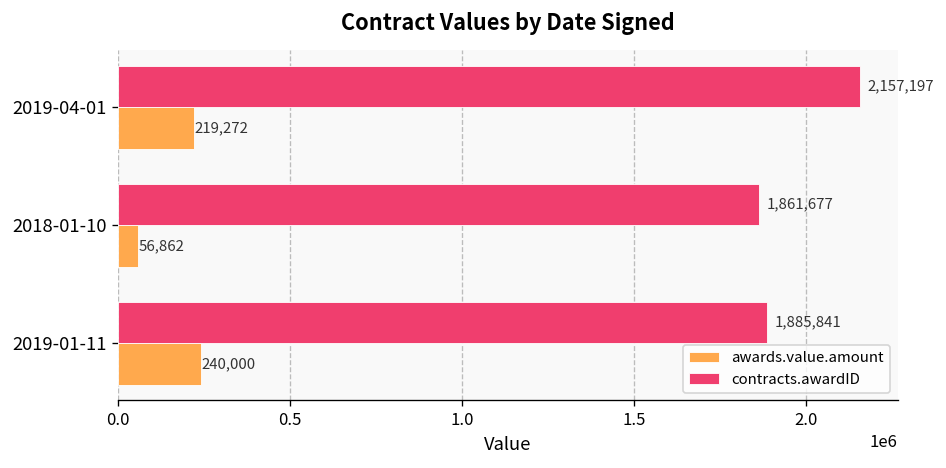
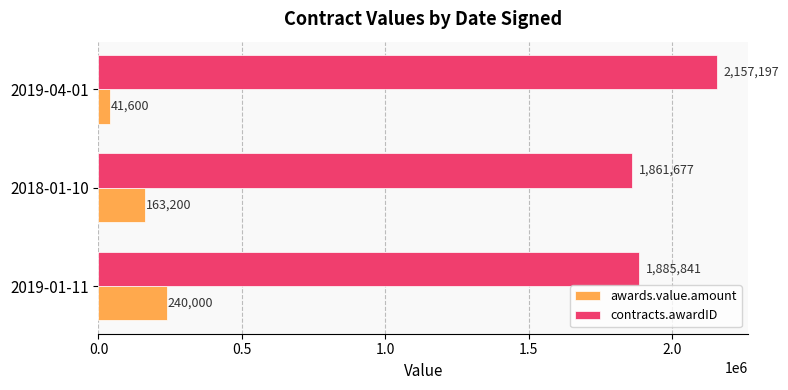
awards.value.amount, 2019-04-01: 219,272 -> 41,600
awards.value.amount, 2018-01-10: 56,862 -> 163,200
